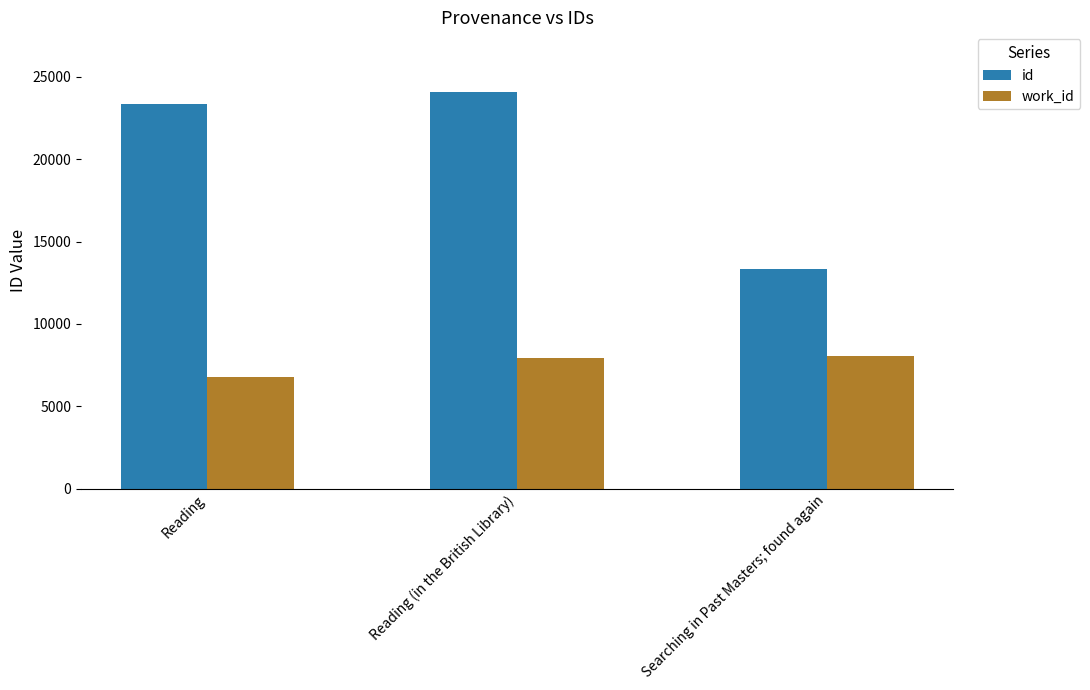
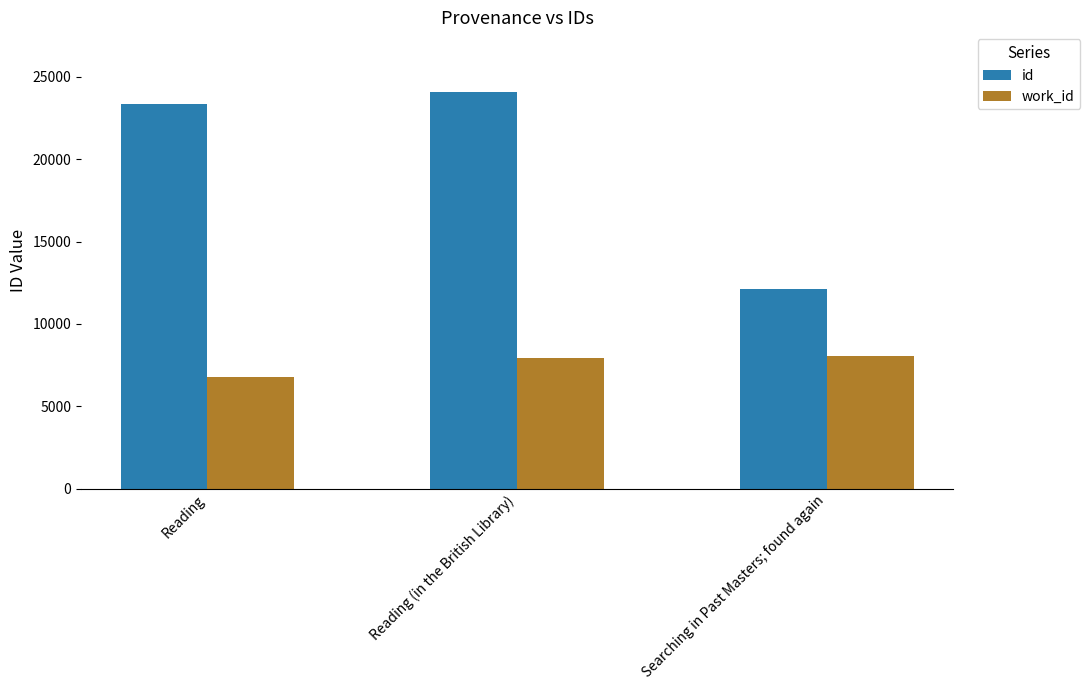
id, Searching in Past Masters; found again: 13400 -> 12100
